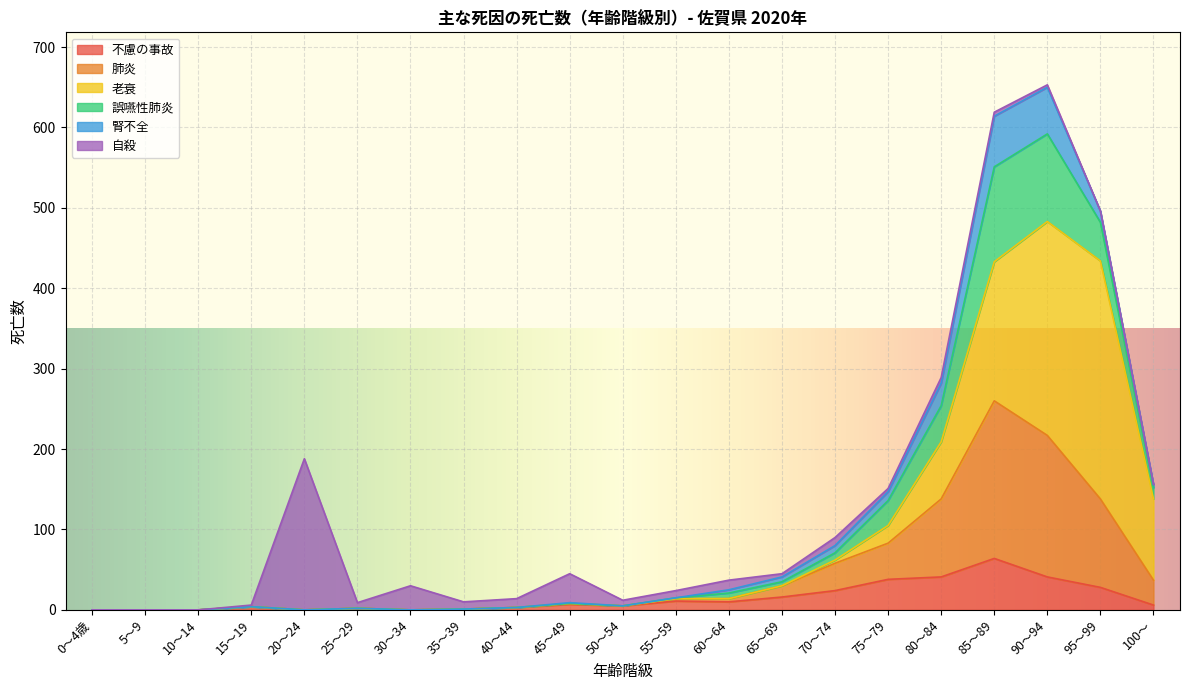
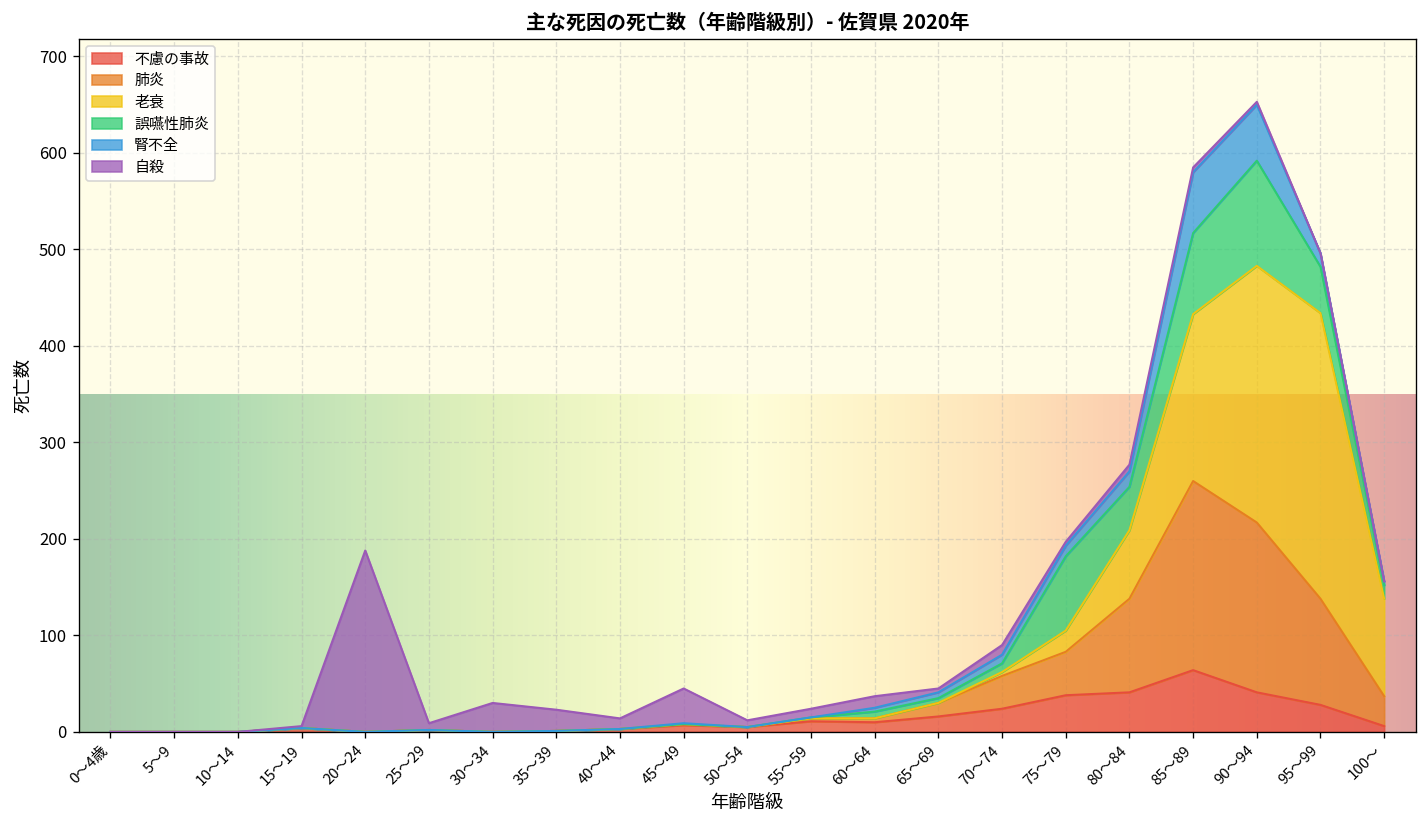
自殺, 35～39: 10 -> 20
誤嚥性肺炎, 75～79: 30 -> 80
腎不全, 80～84: 30 -> 20
誤嚥性肺炎, 85～89: 120 -> 80
